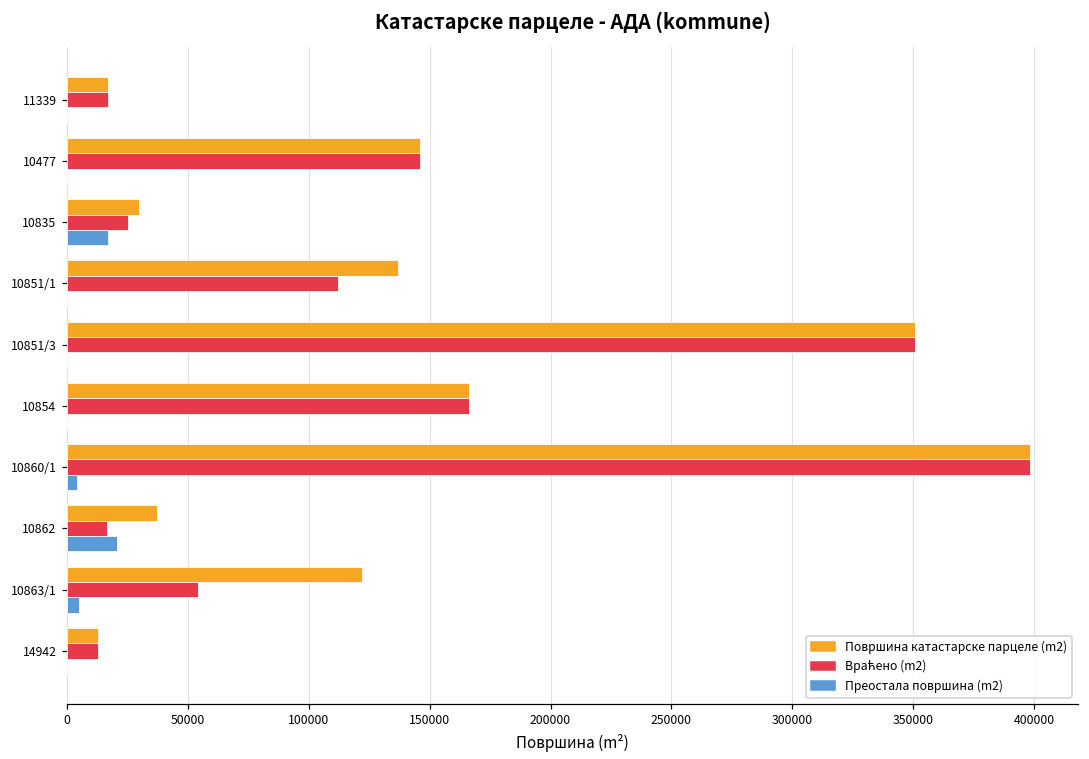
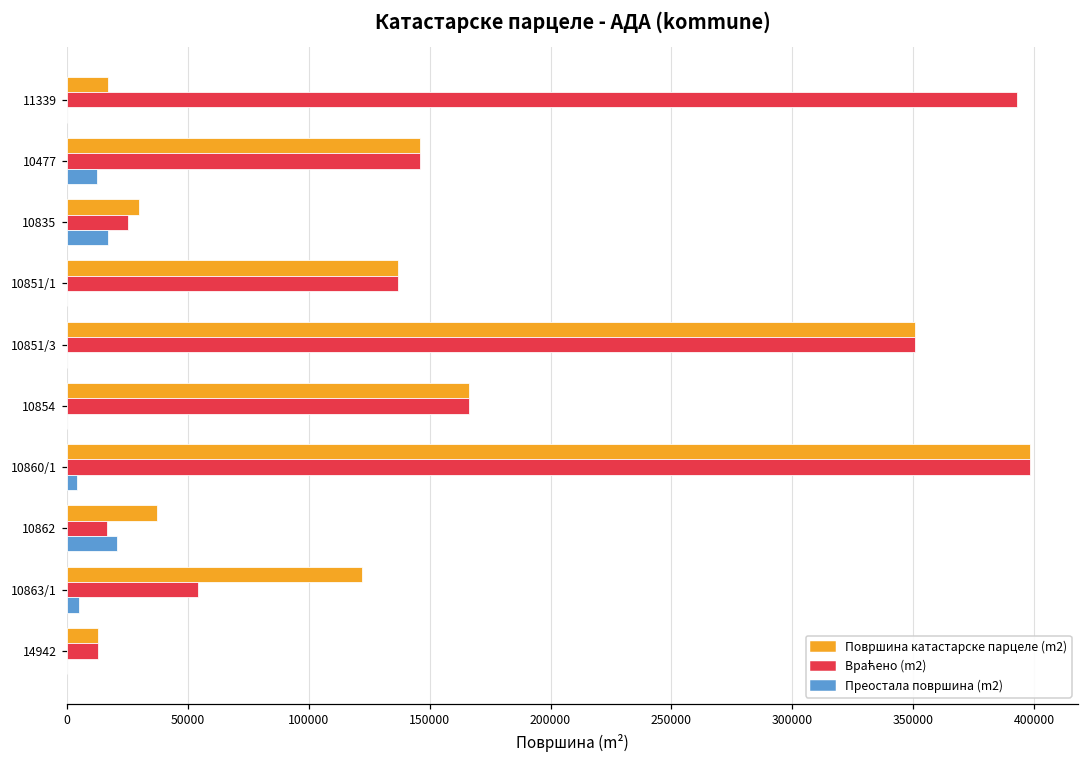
Враћено (m2), 11339: 17000 -> 393000
Преостала површина (m2), 10477: 0 -> 12000
Враћено (m2), 10851/1: 112000 -> 137000
